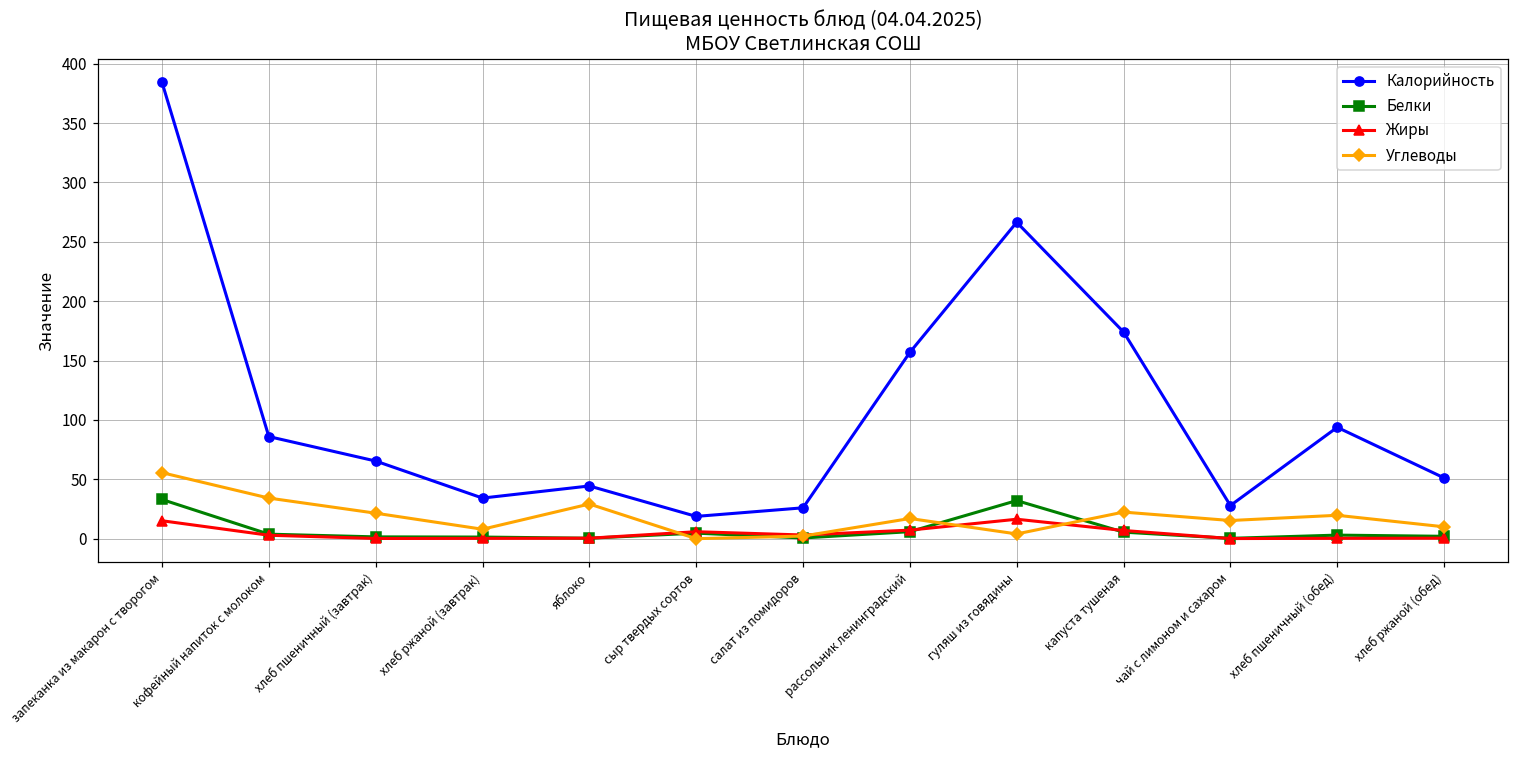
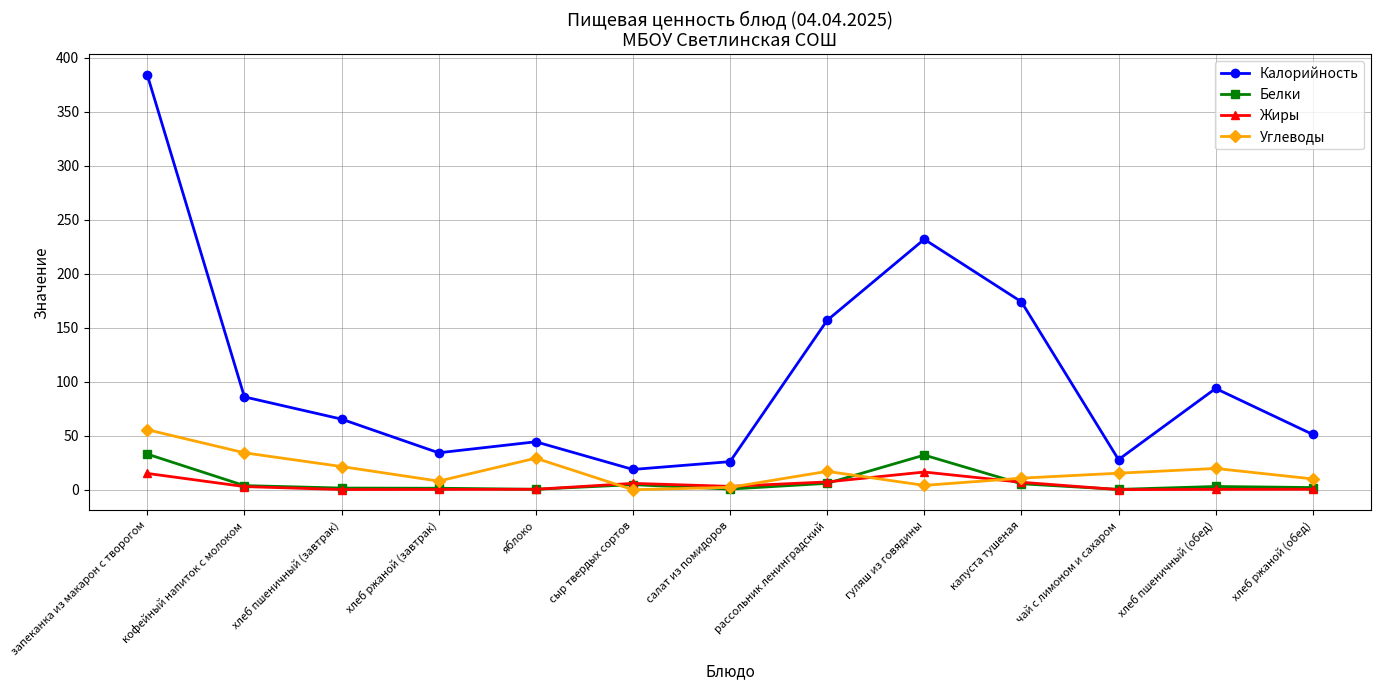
Калорийность, гуляш из говядины: 267 -> 232
Углеводы, капуста тушеная: 22 -> 11
